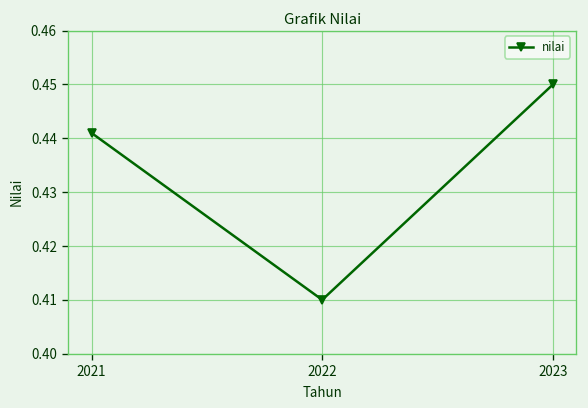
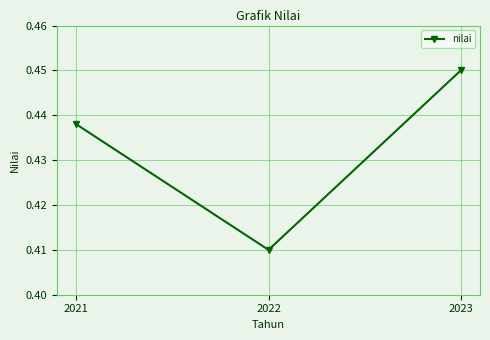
2021: 0.441 -> 0.438
